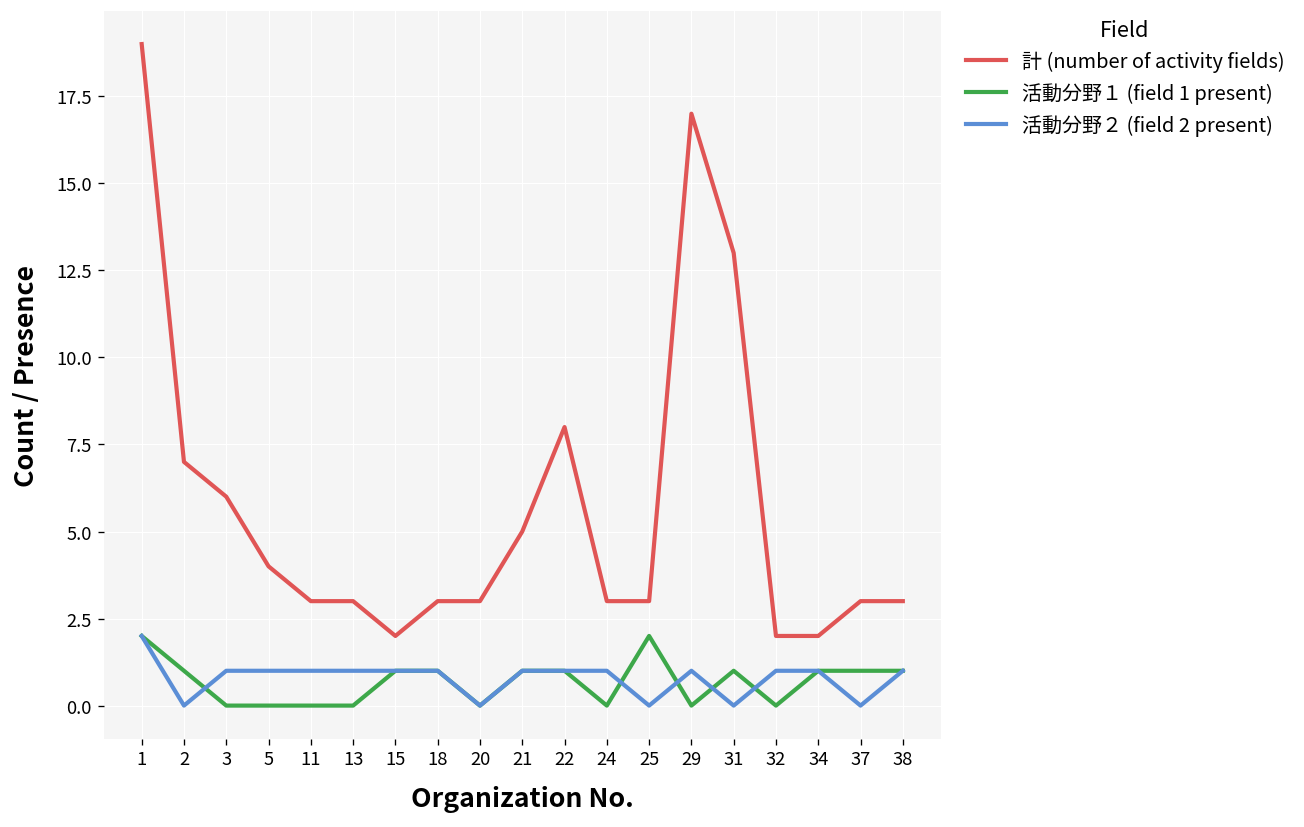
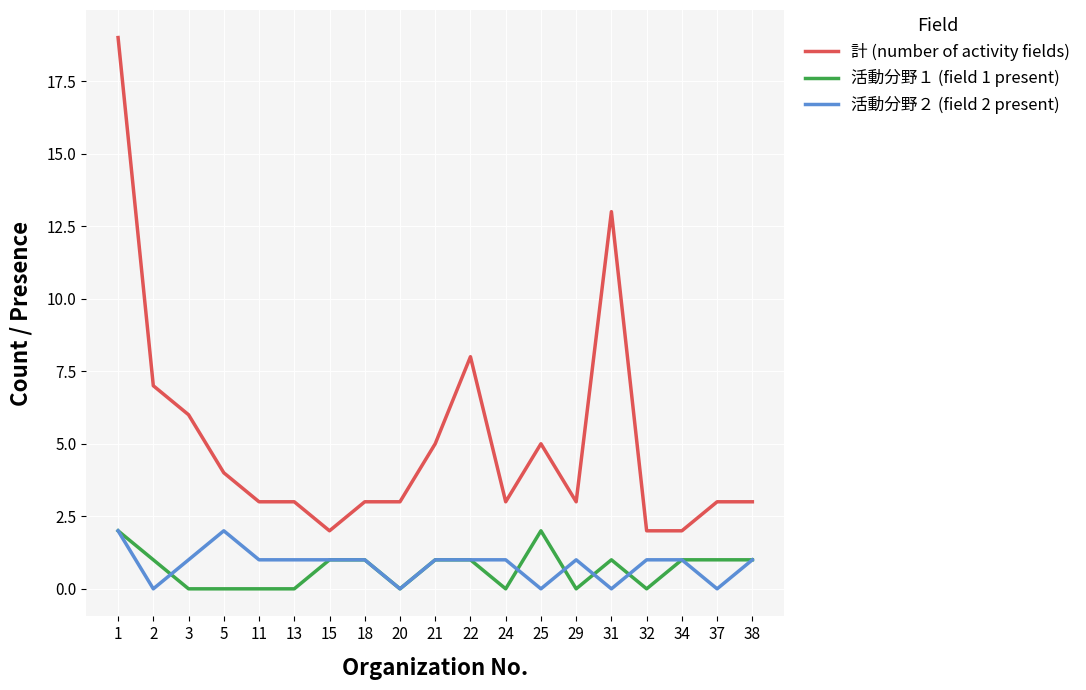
活動分野２ (field 2 present), 5: 1 -> 2
計 (number of activity fields), 25: 3 -> 5
計 (number of activity fields), 29: 17 -> 3
